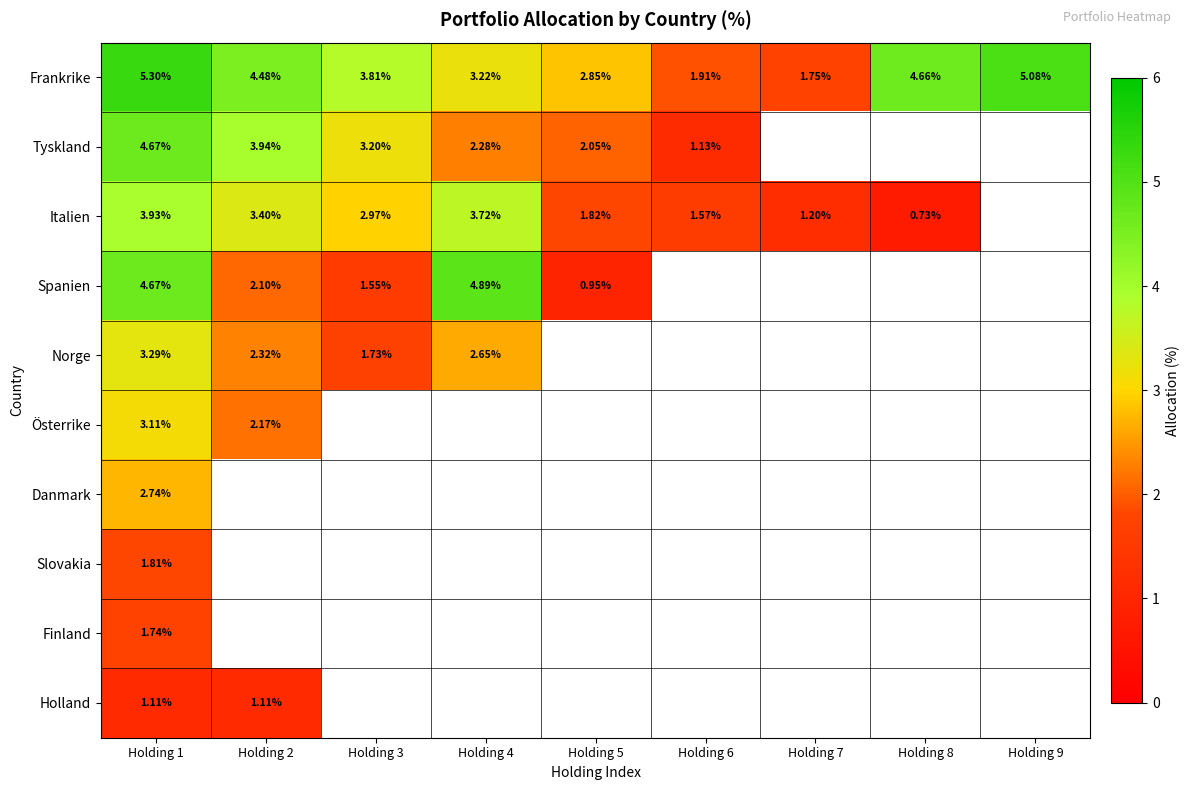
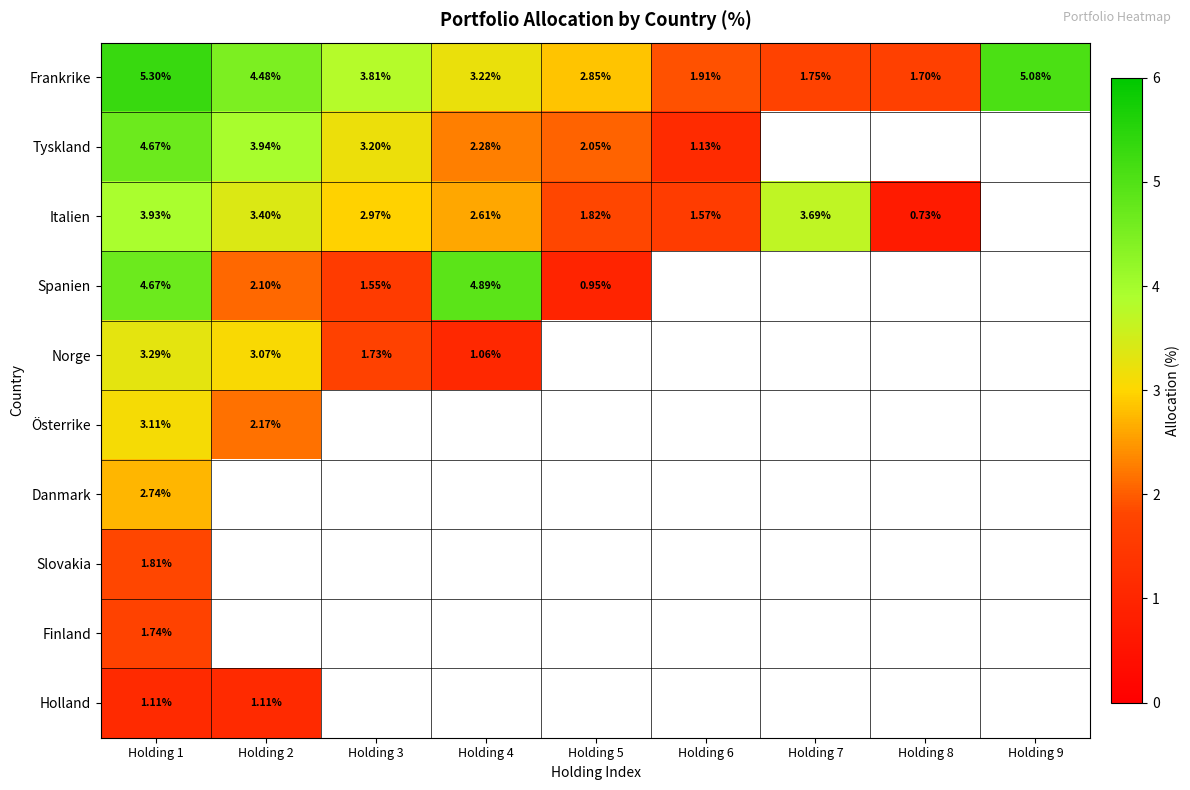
Frankrike, Holding 8: 4.66% -> 1.70%
Italien, Holding 4: 3.72% -> 2.61%
Italien, Holding 7: 1.20% -> 3.69%
Norge, Holding 2: 2.32% -> 3.07%
Norge, Holding 4: 2.65% -> 1.06%
